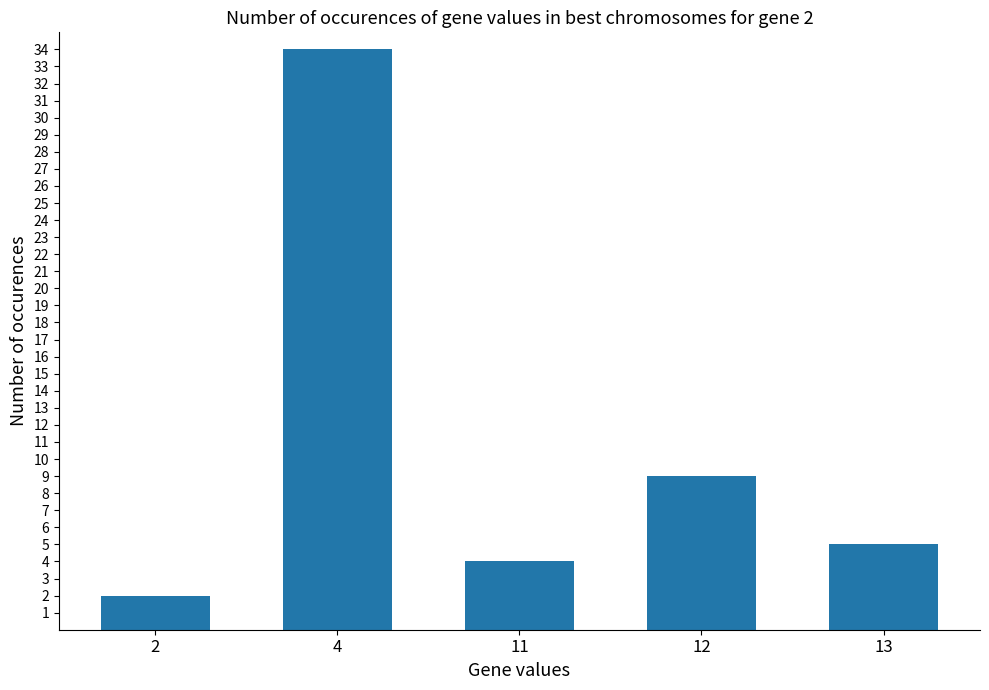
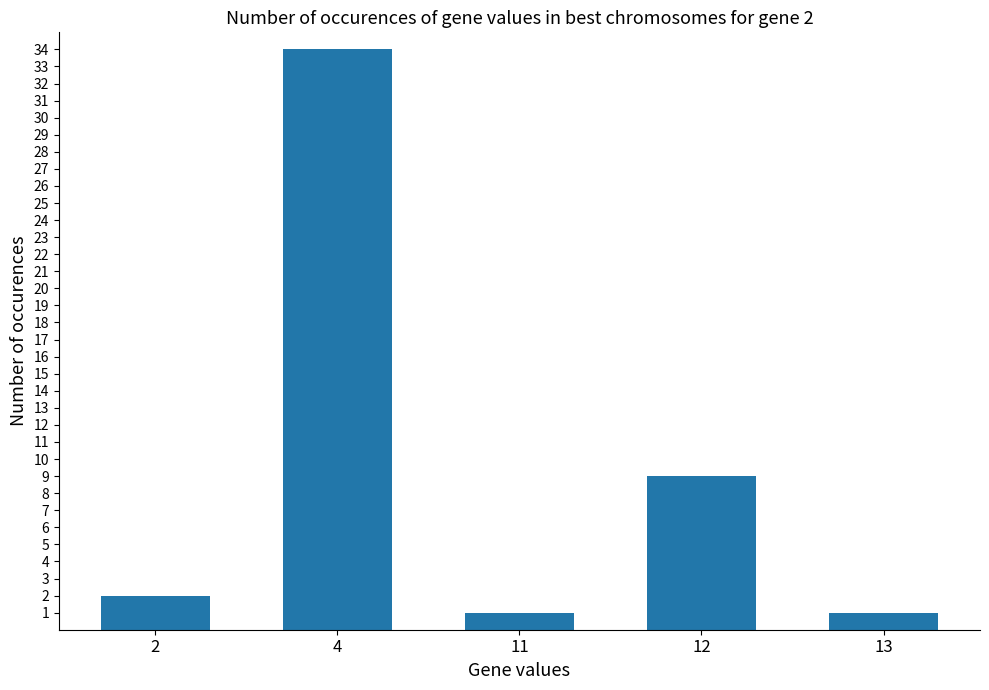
11: 4 -> 1
13: 5 -> 1
